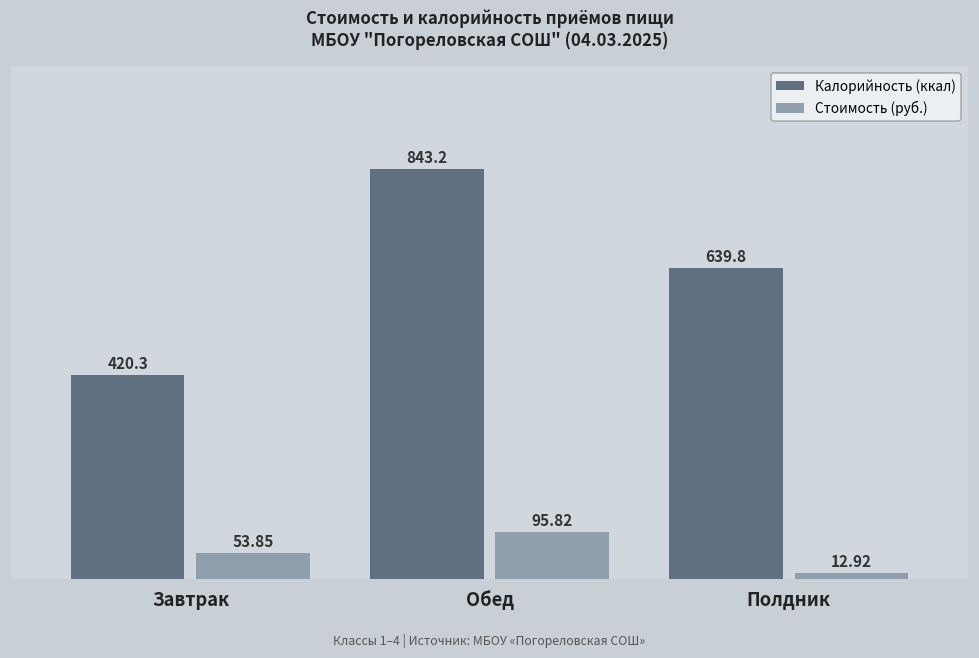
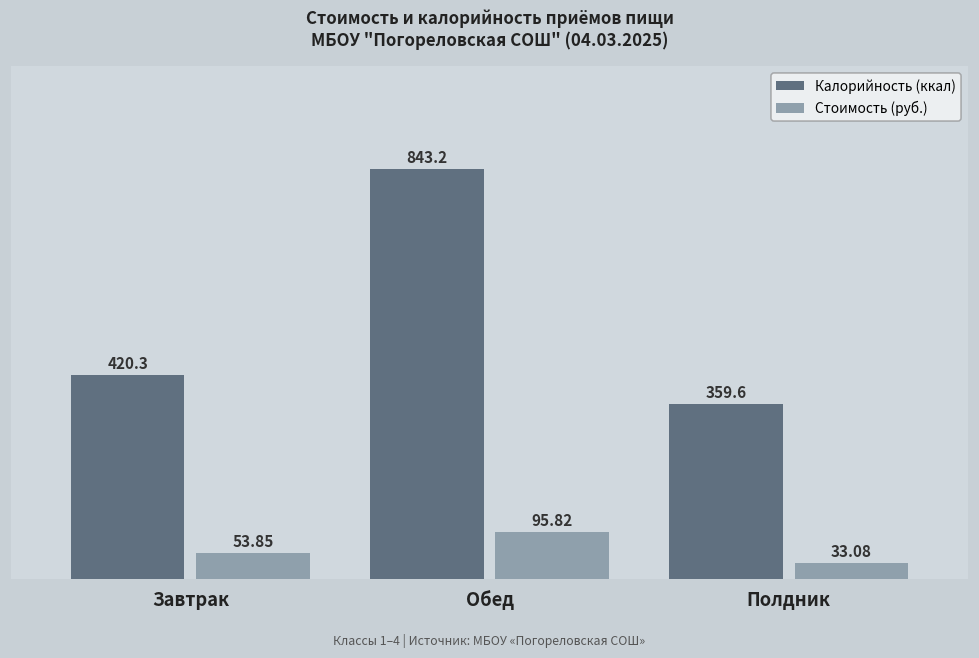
Калорийность (ккал), Полдник: 639.8 -> 359.6
Стоимость (руб.), Полдник: 12.92 -> 33.08
